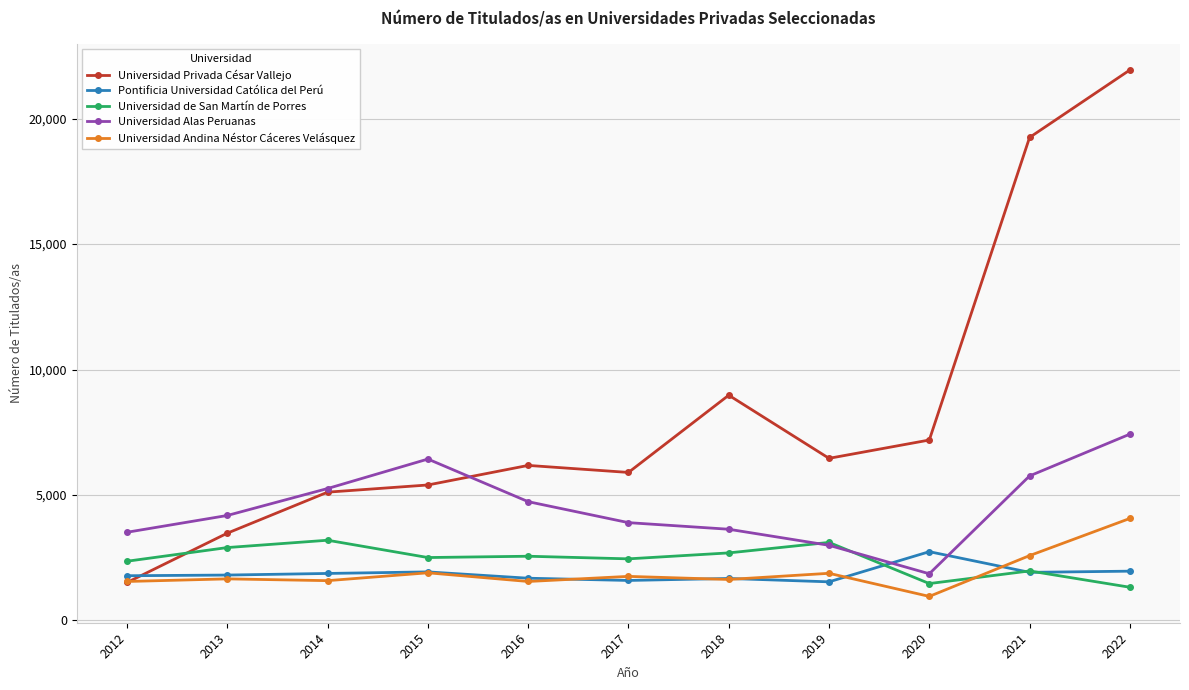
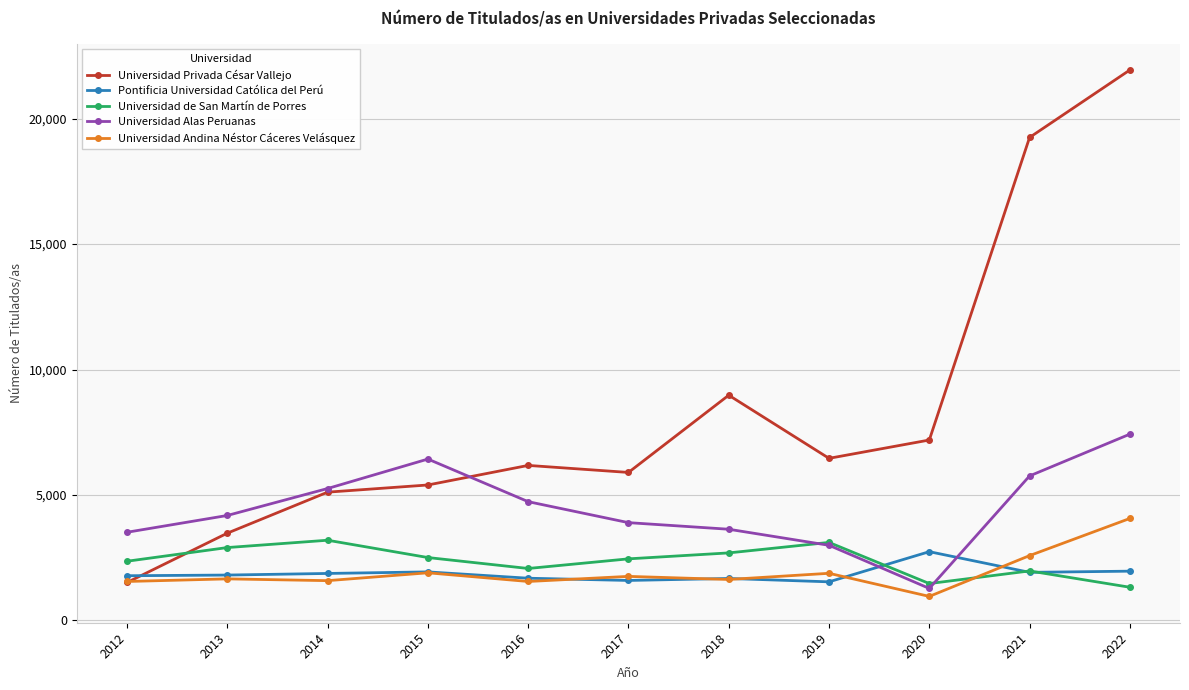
Universidad de San Martín de Porres, 2016: 2,600 -> 2,100
Universidad Alas Peruanas, 2020: 1,900 -> 1,300
